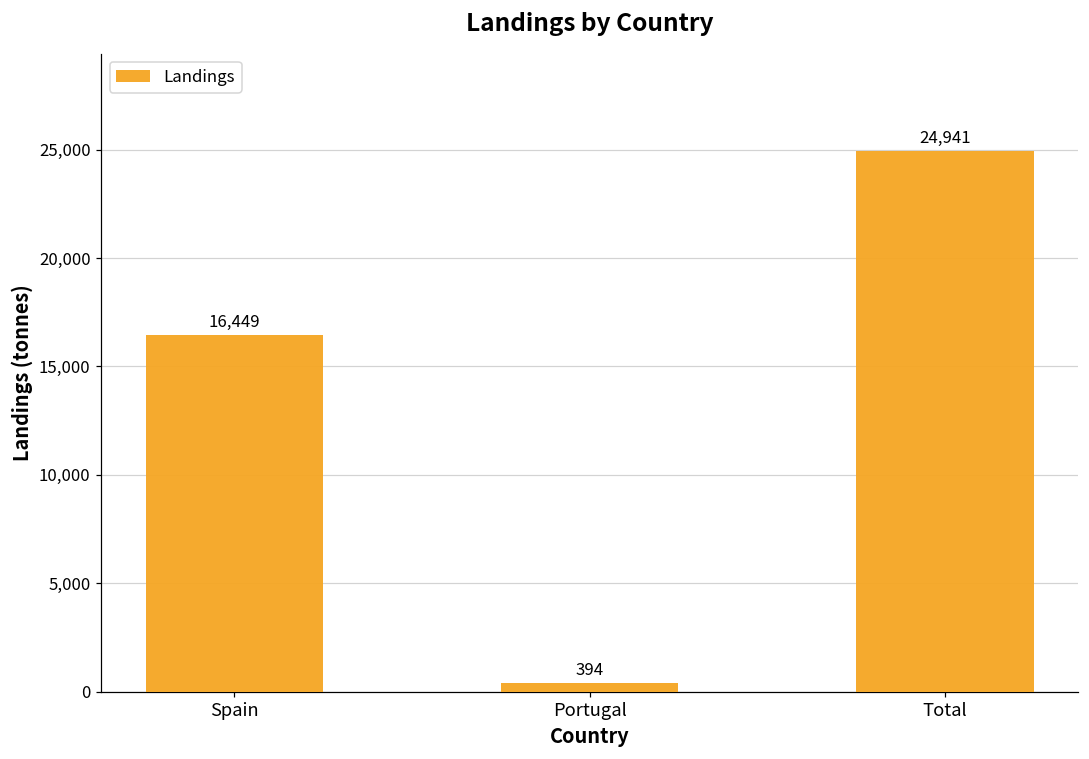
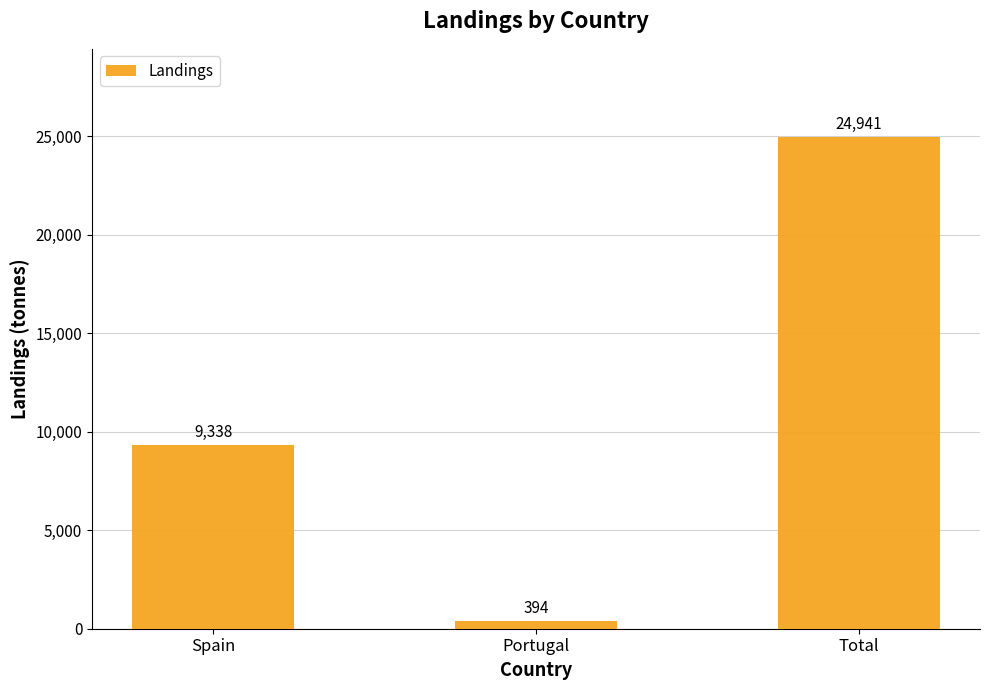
Spain: 16,449 -> 9,338
